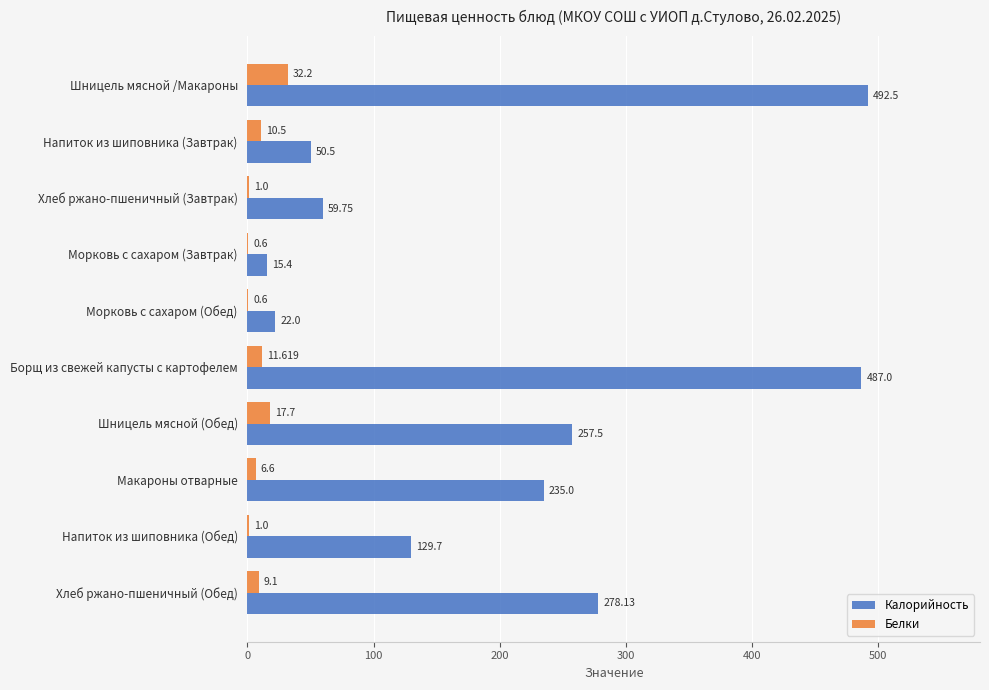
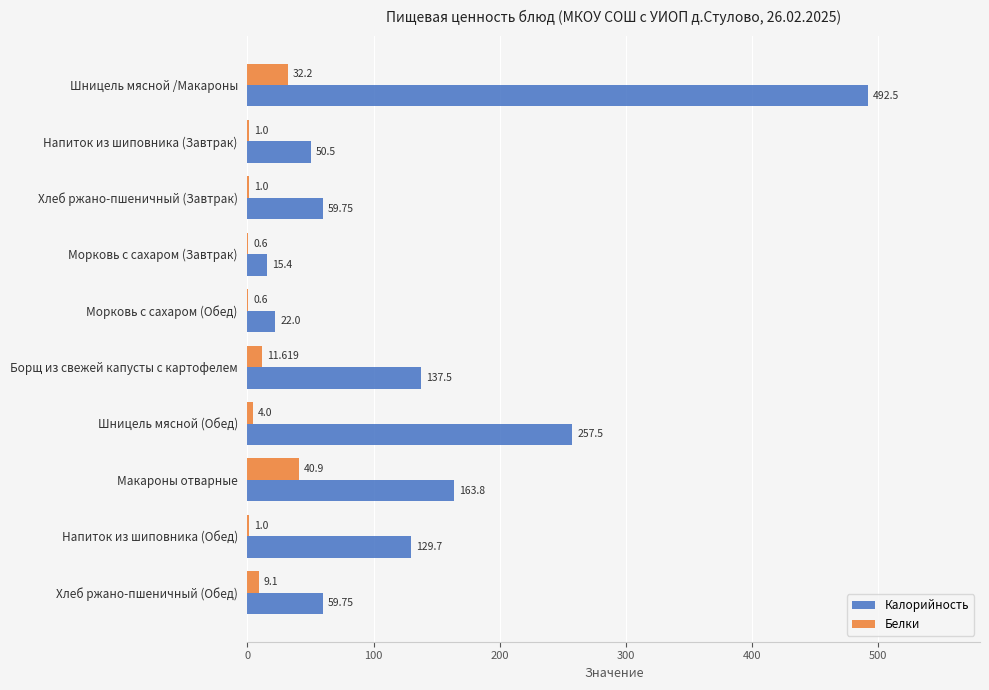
Белки, Напиток из шиповника (Завтрак): 10.5 -> 1.0
Калорийность, Борщ из свежей капусты с картофелем: 487.0 -> 137.5
Белки, Шницель мясной (Обед): 17.7 -> 4.0
Белки, Макароны отварные: 6.6 -> 40.9
Калорийность, Макароны отварные: 235.0 -> 163.8
Калорийность, Хлеб ржано-пшеничный (Обед): 278.13 -> 59.75
